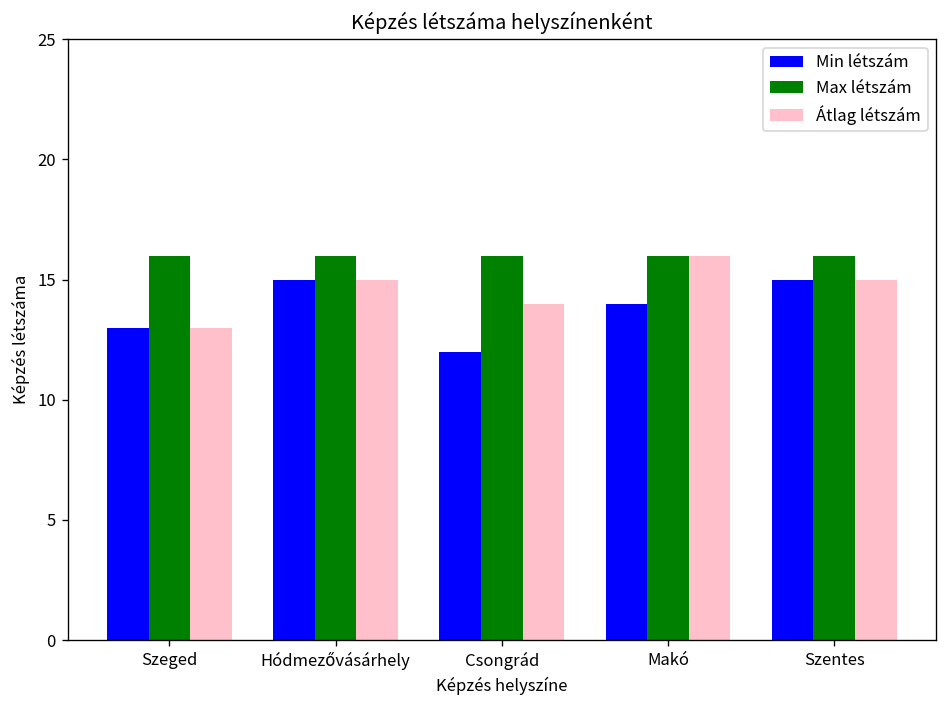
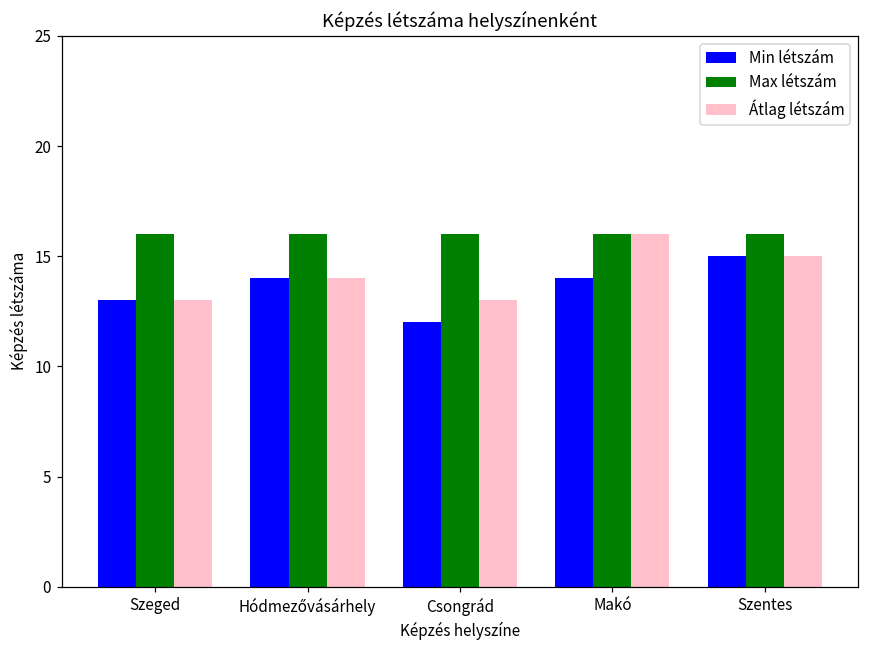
Min létszám, Hódmezővásárhely: 15 -> 14
Átlag létszám, Hódmezővásárhely: 15 -> 14
Átlag létszám, Csongrád: 14 -> 13
